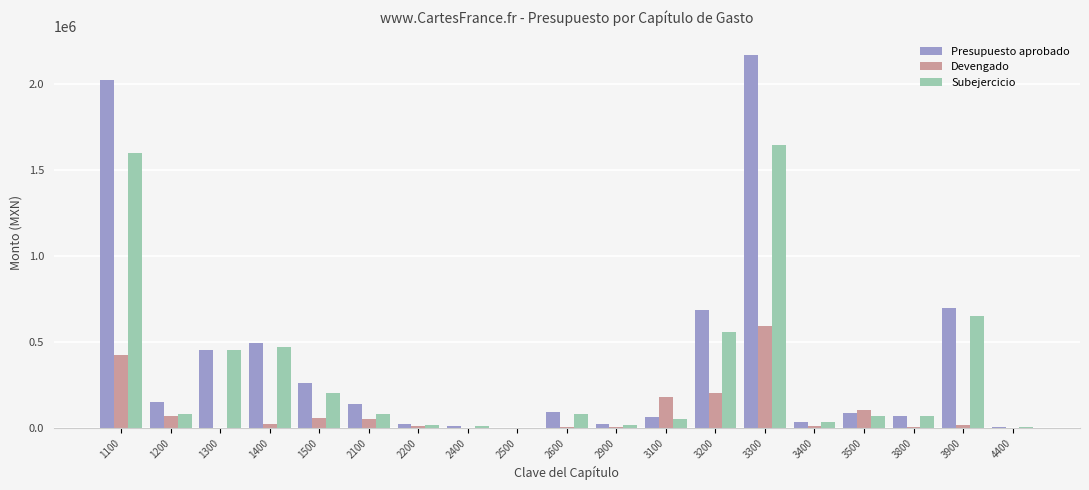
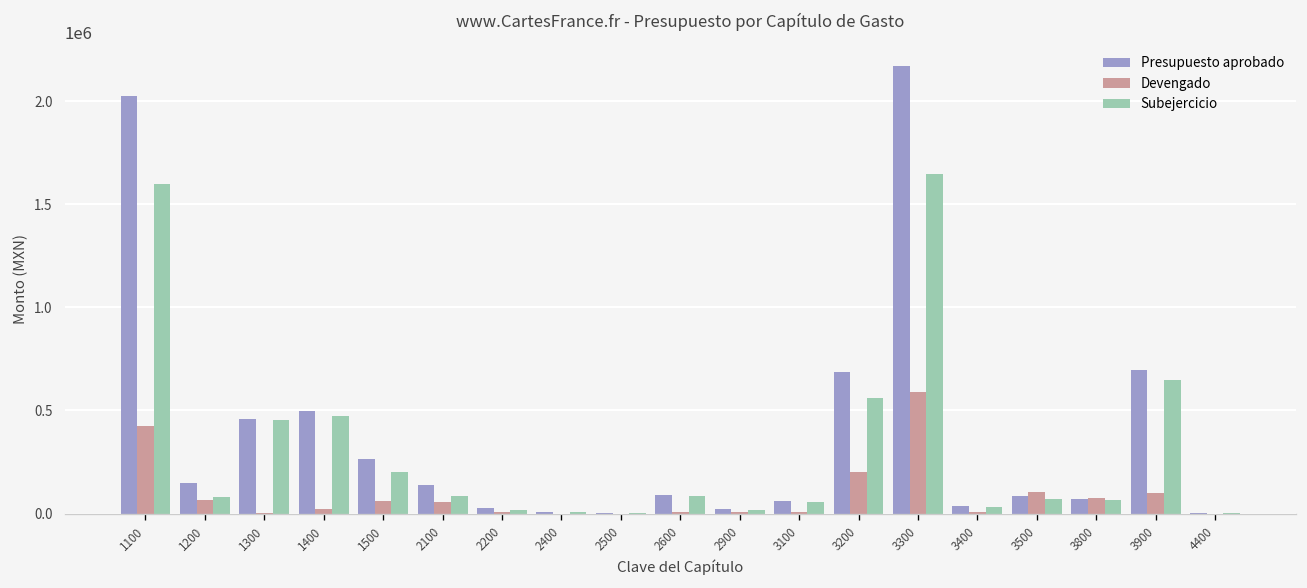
Devengado, 3100: 180000 -> 10000
Devengado, 3800: 0 -> 80000
Devengado, 3900: 20000 -> 100000
